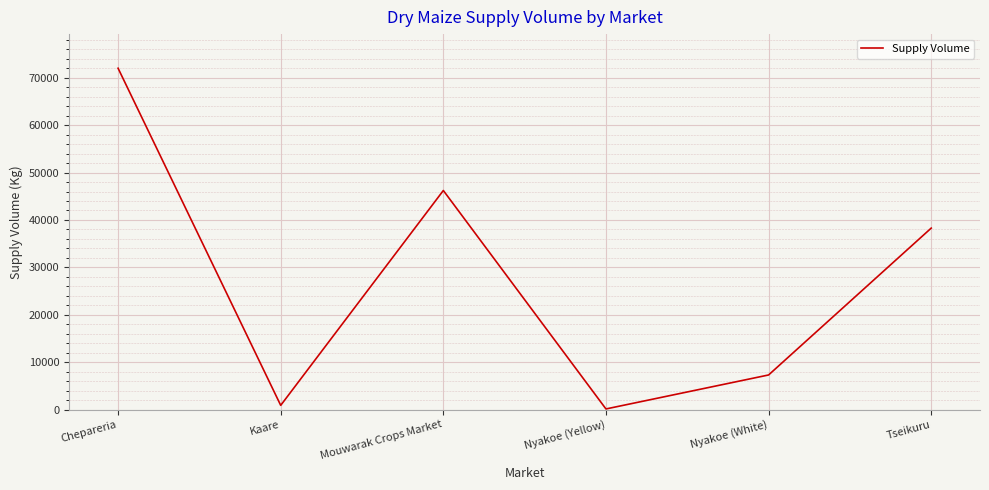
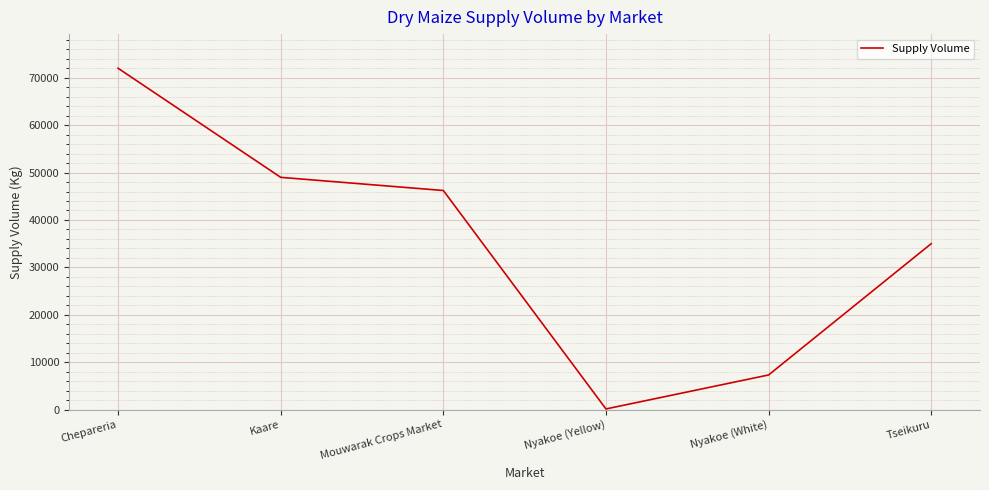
Kaare: 1000 -> 49000
Tseikuru: 38000 -> 35000
